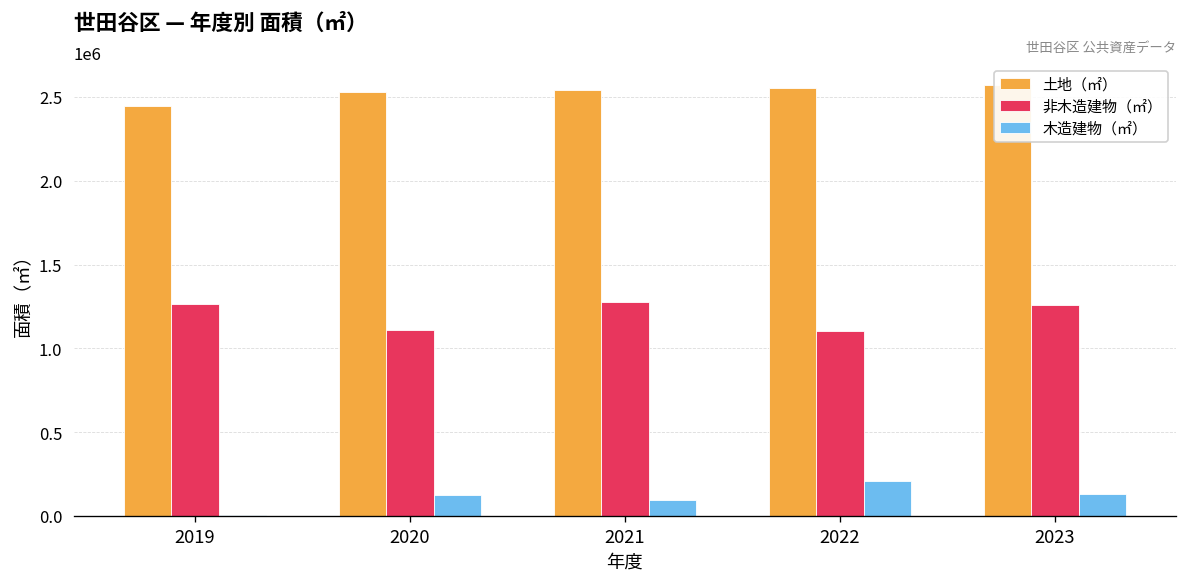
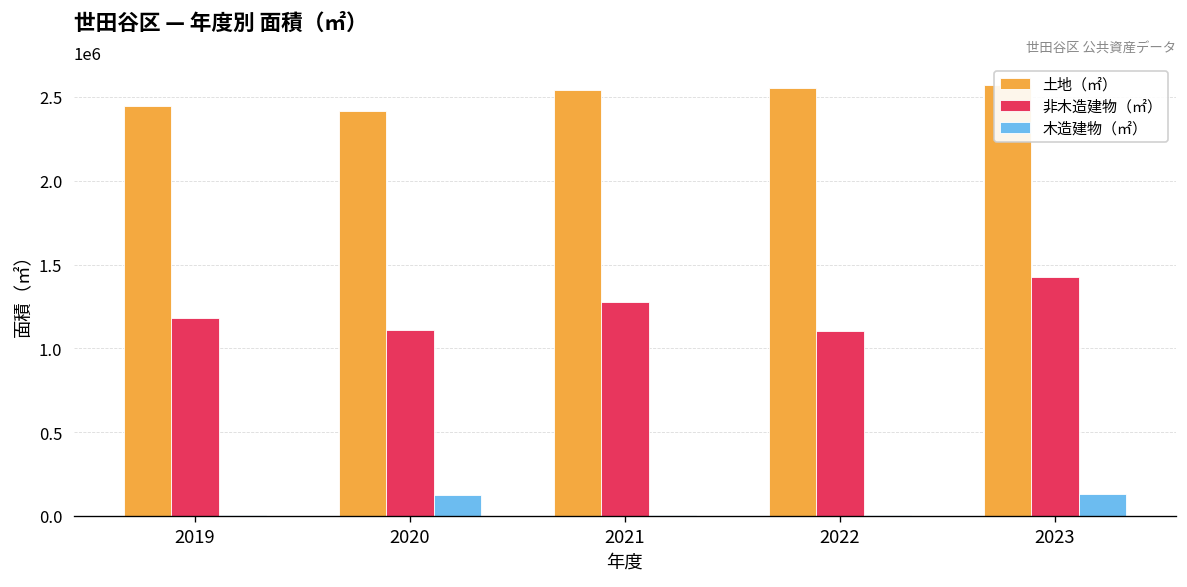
非木造建物（㎡）, 2019: 1260000 -> 1180000
土地（㎡）, 2020: 2530000 -> 2420000
木造建物（㎡）, 2021: 90000 -> 0
木造建物（㎡）, 2022: 210000 -> 10000
非木造建物（㎡）, 2023: 1260000 -> 1430000
